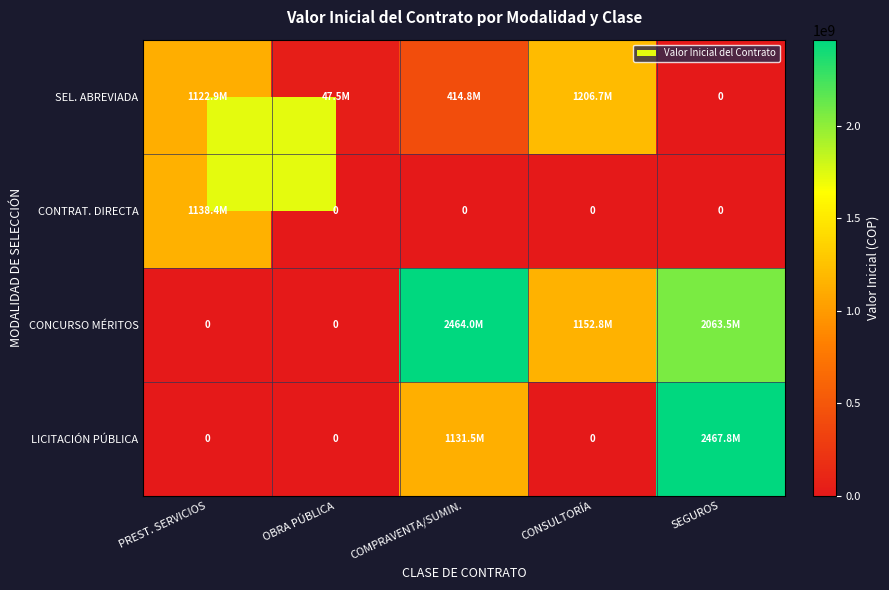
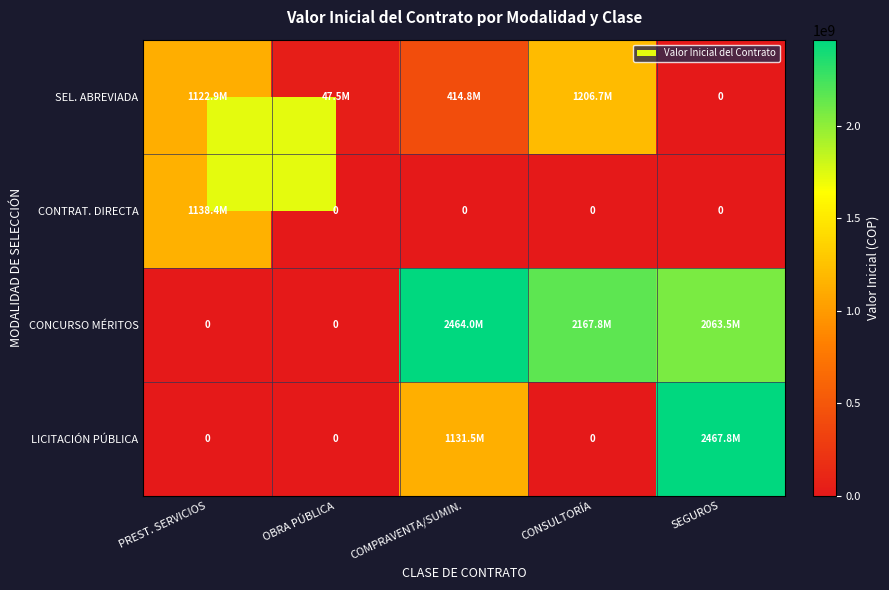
CONCURSO MÉRITOS, CONSULTORÍA: 1152.8M -> 2167.8M
